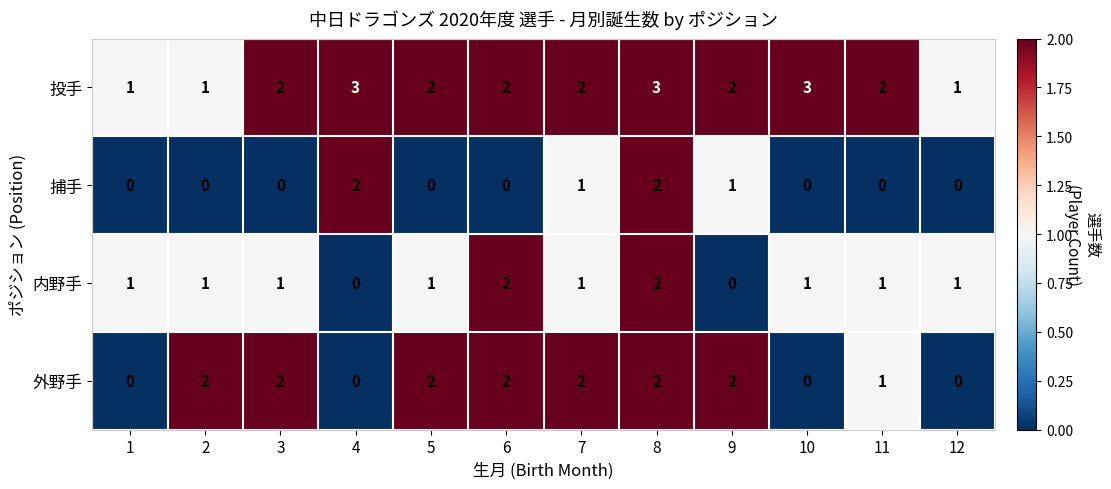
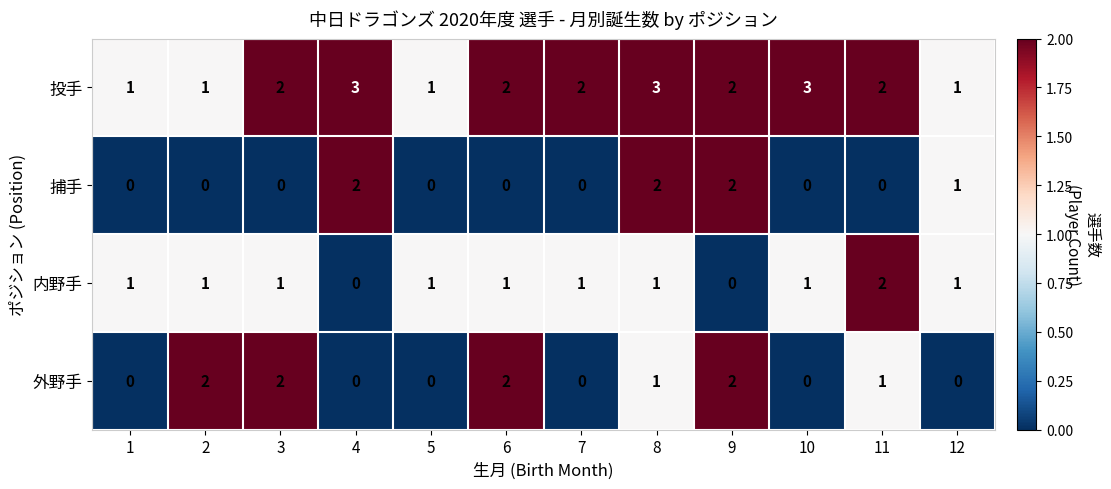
投手, 5: 2 -> 1
捕手, 7: 1 -> 0
捕手, 9: 1 -> 2
捕手, 12: 0 -> 1
内野手, 6: 2 -> 1
内野手, 8: 2 -> 1
内野手, 11: 1 -> 2
外野手, 5: 2 -> 0
外野手, 7: 2 -> 0
外野手, 8: 2 -> 1
